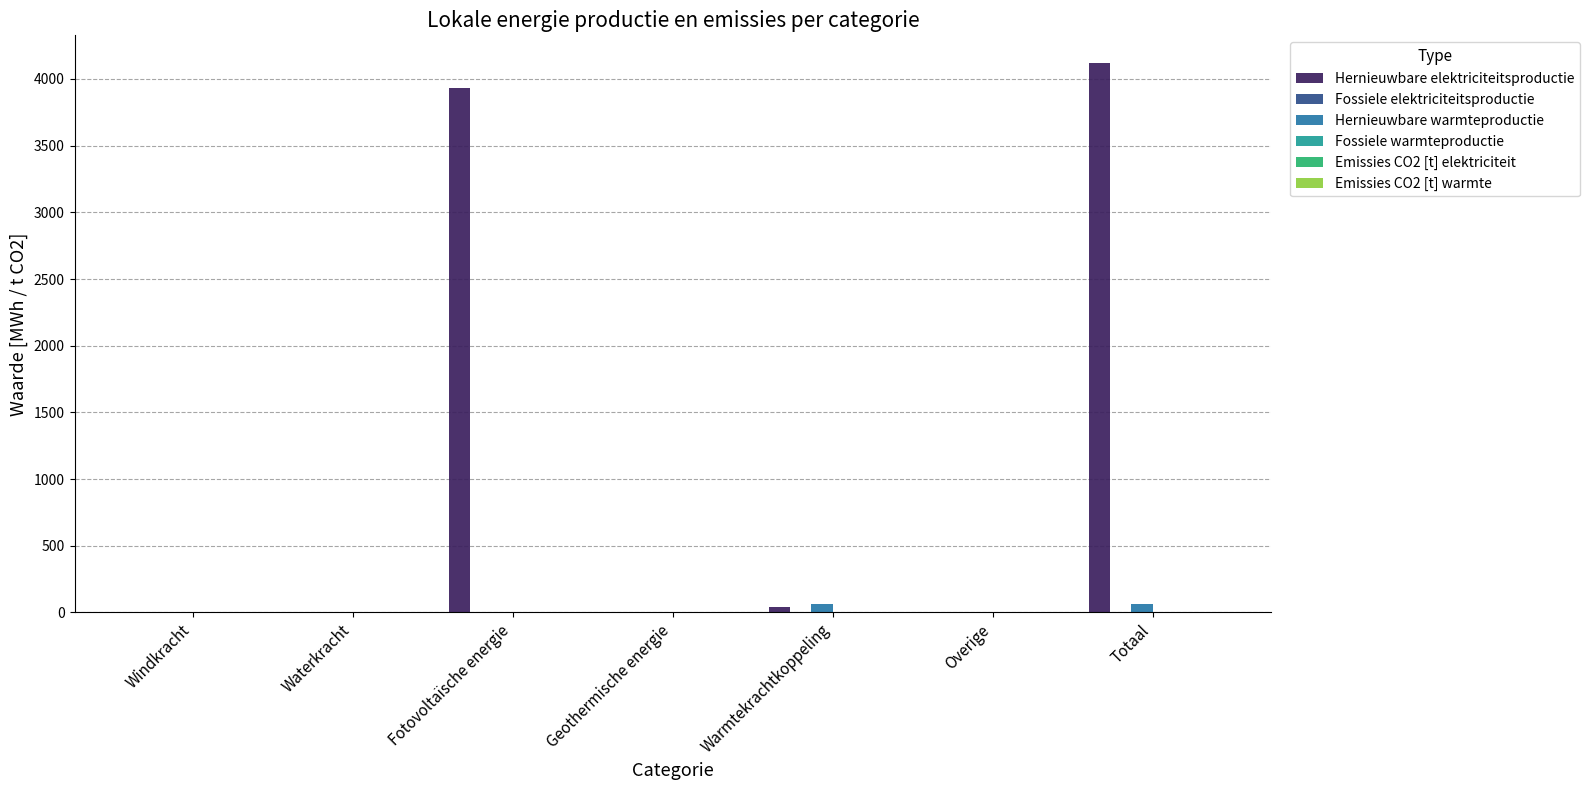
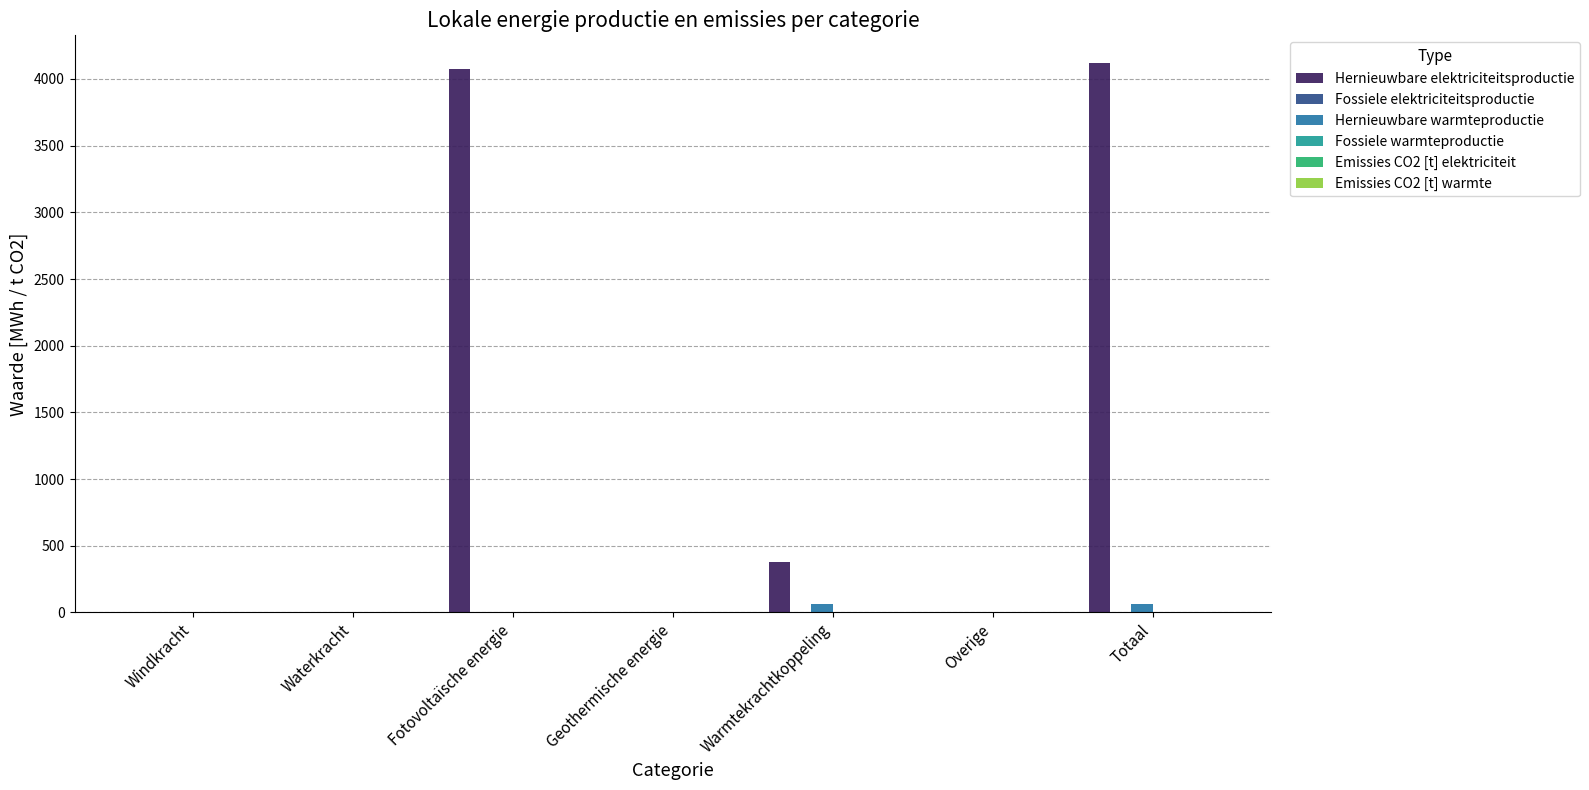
Hernieuwbare elektriciteitsproductie, Fotovoltaïsche energie: 3930 -> 4080
Hernieuwbare elektriciteitsproductie, Warmtekrachtkoppeling: 40 -> 370
